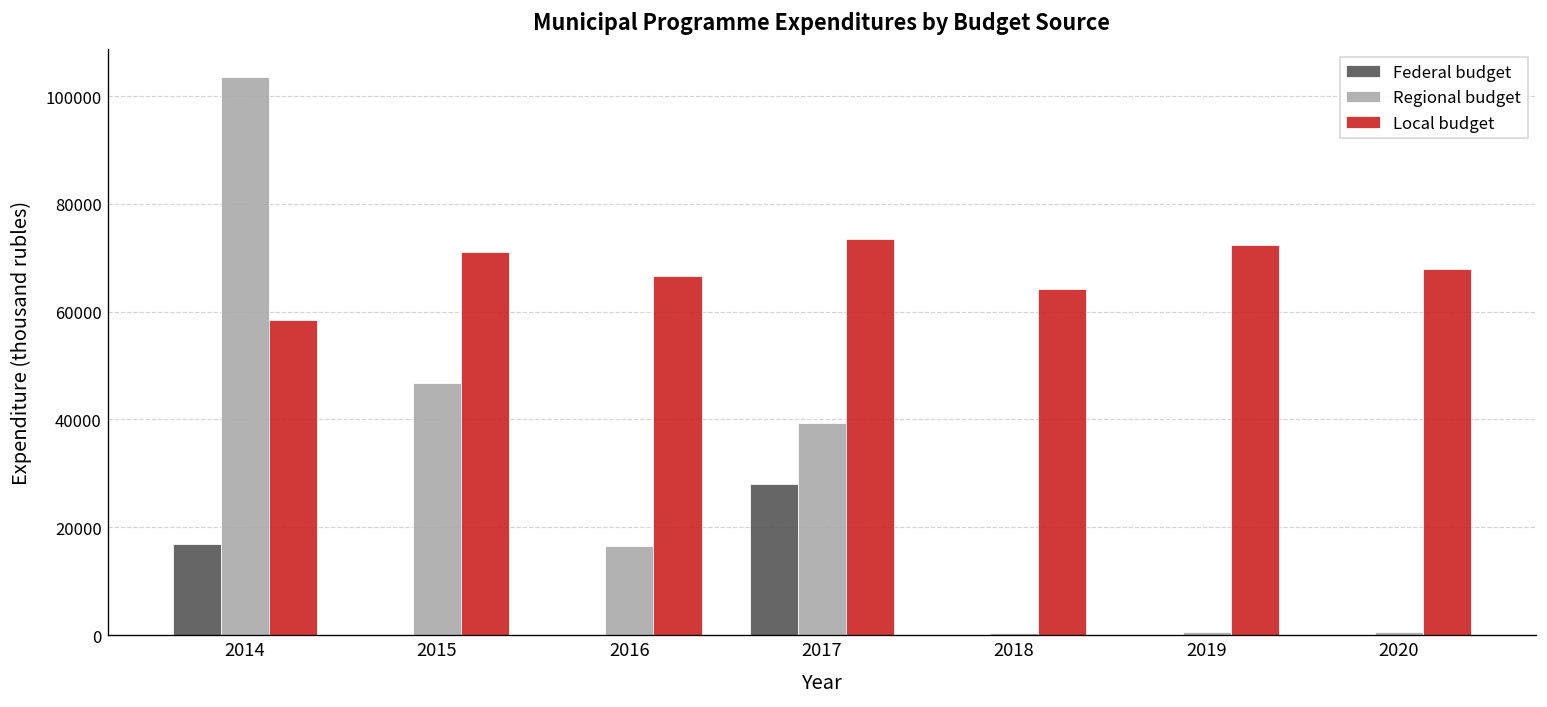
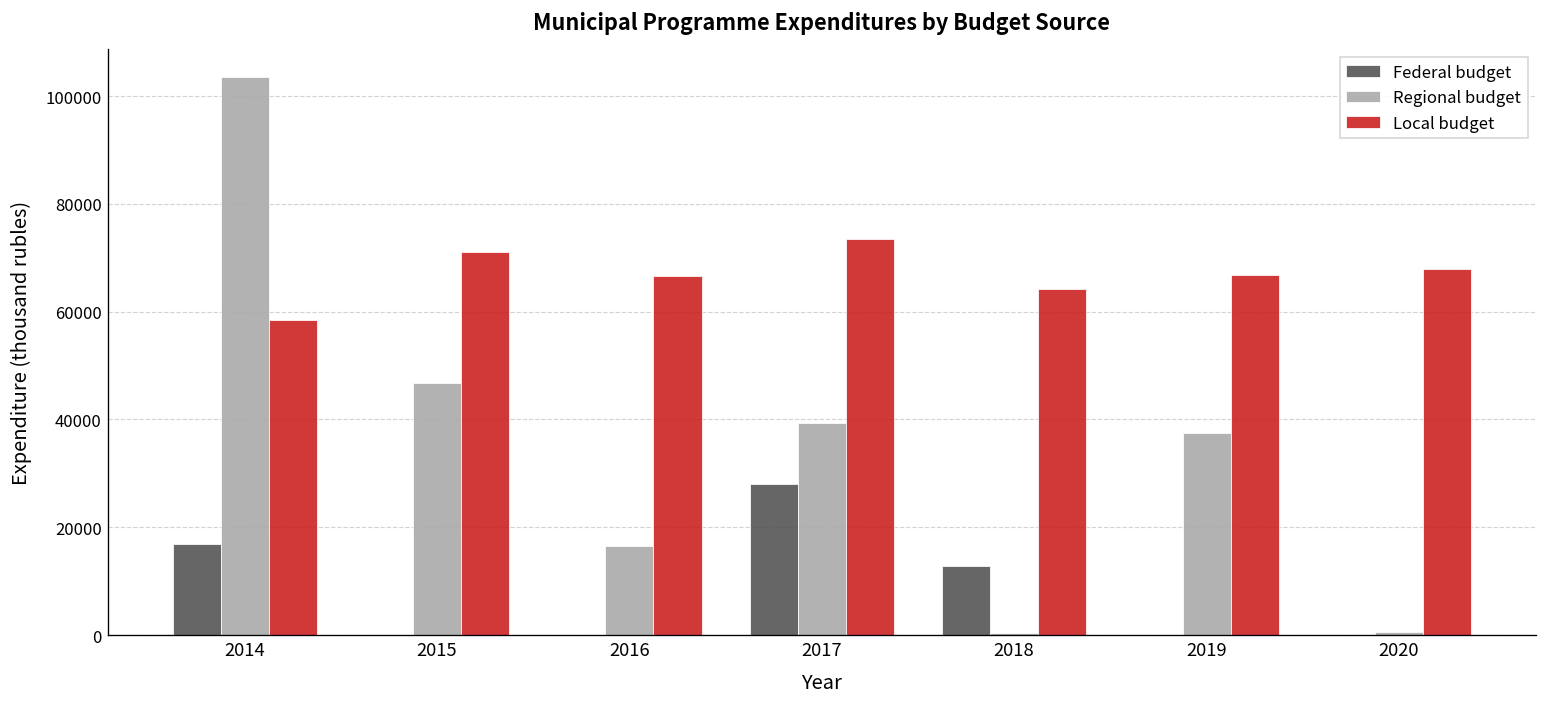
Federal budget, 2018: 0 -> 13000
Regional budget, 2019: 0 -> 37000
Local budget, 2019: 72000 -> 67000
